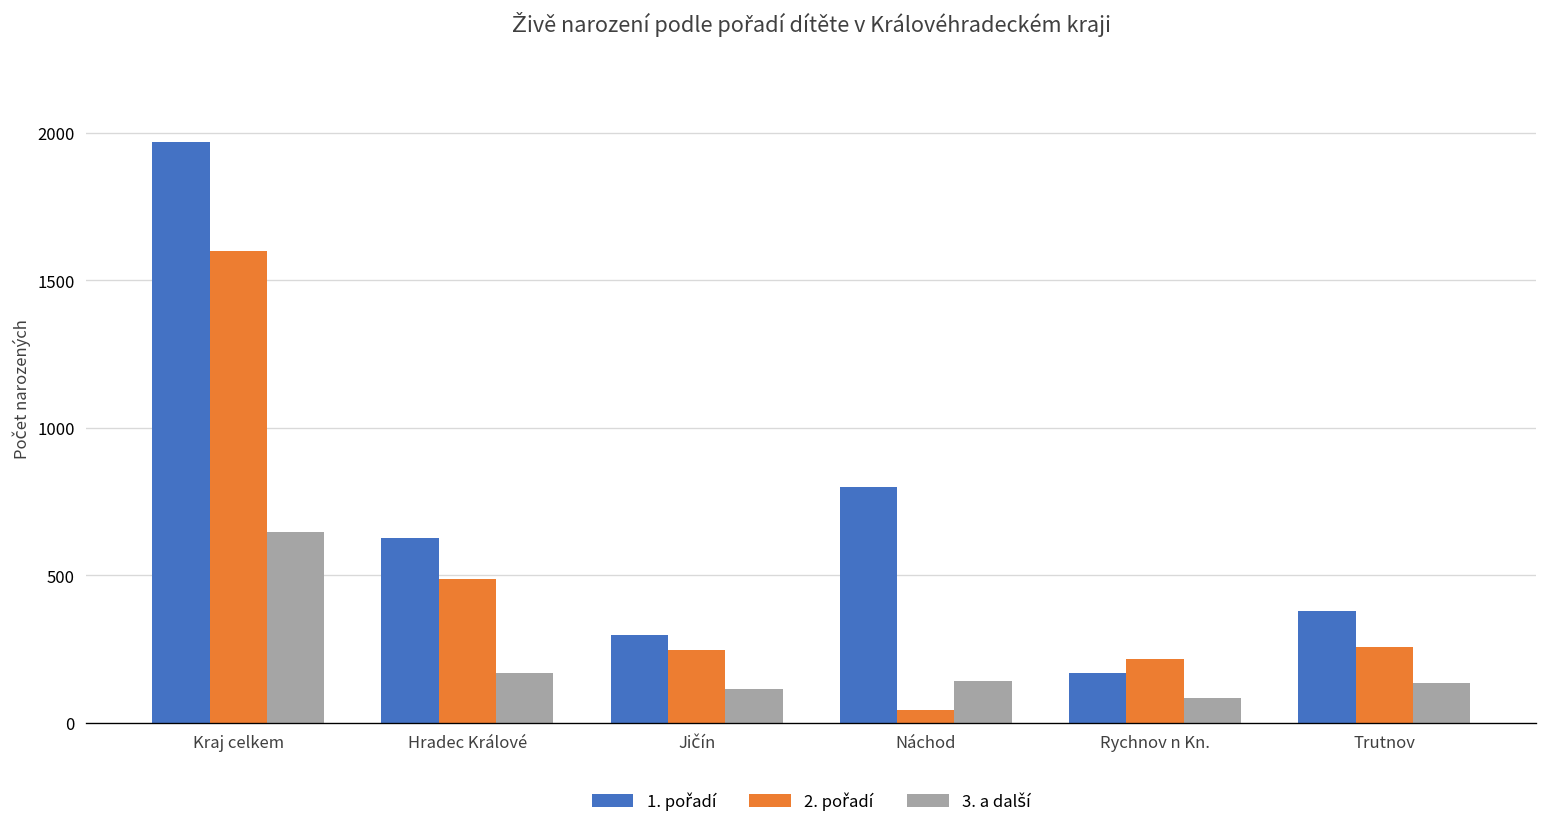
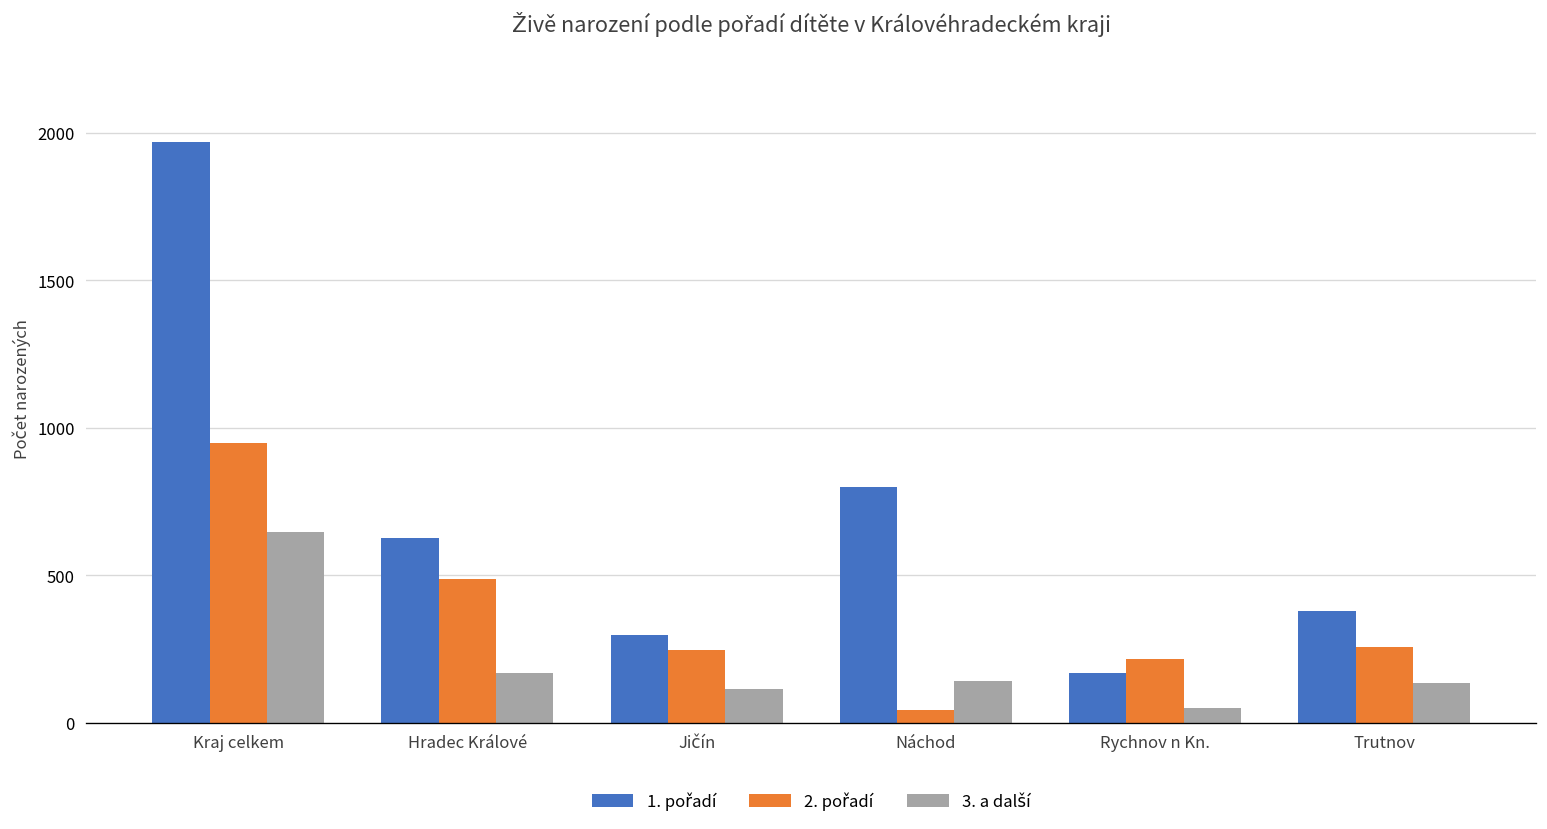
2. pořadí, Kraj celkem: 1600 -> 950
3. a další, Rychnov n Kn.: 90 -> 50
